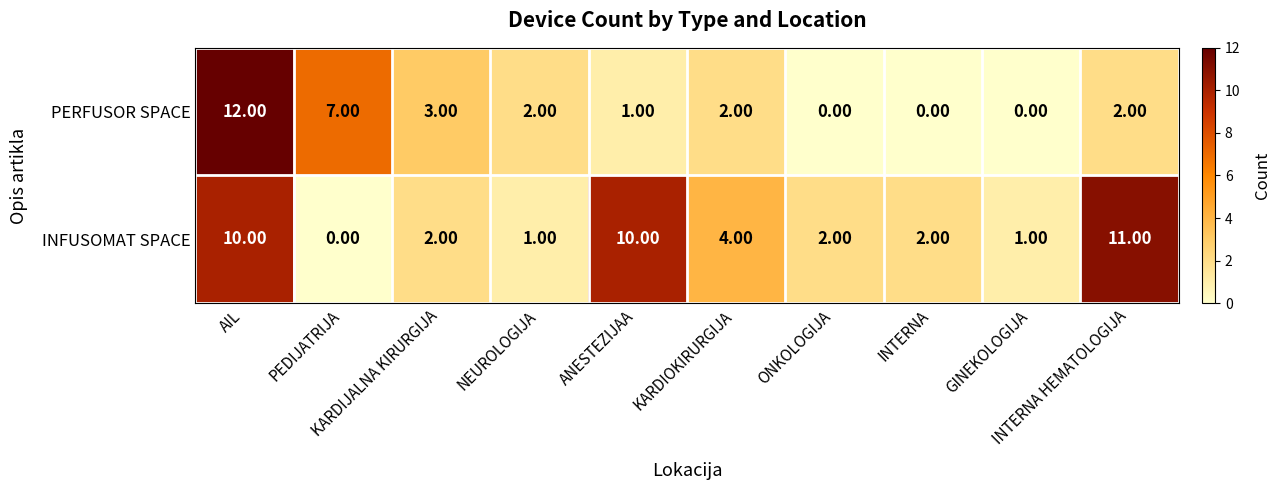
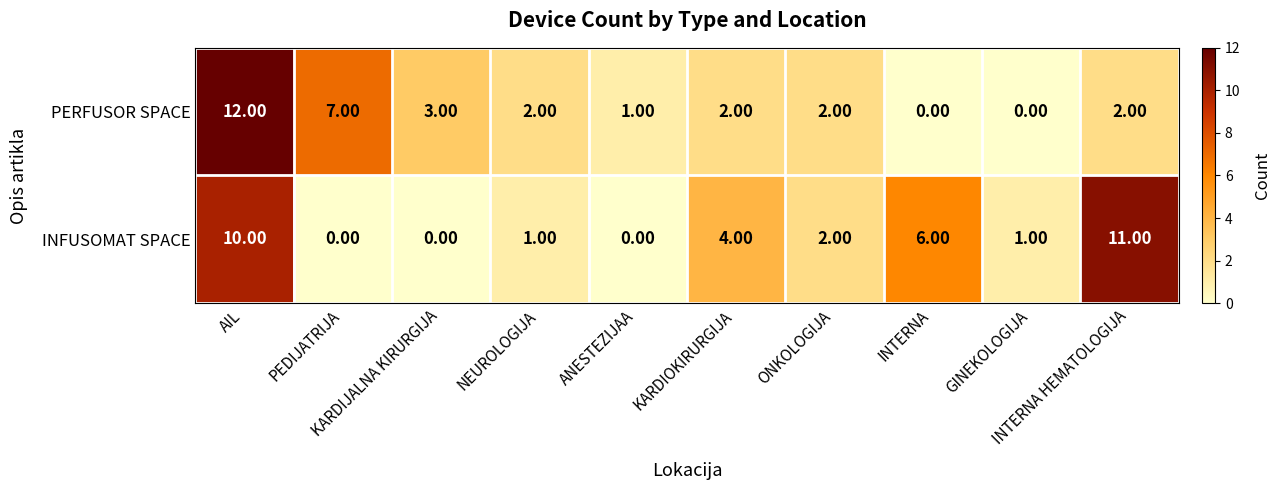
PERFUSOR SPACE, ONKOLOGIJA: 0.00 -> 2.00
INFUSOMAT SPACE, KARDIJALNA KIRURGIJA: 2.00 -> 0.00
INFUSOMAT SPACE, ANESTEZIJAA: 10.00 -> 0.00
INFUSOMAT SPACE, INTERNA: 2.00 -> 6.00
